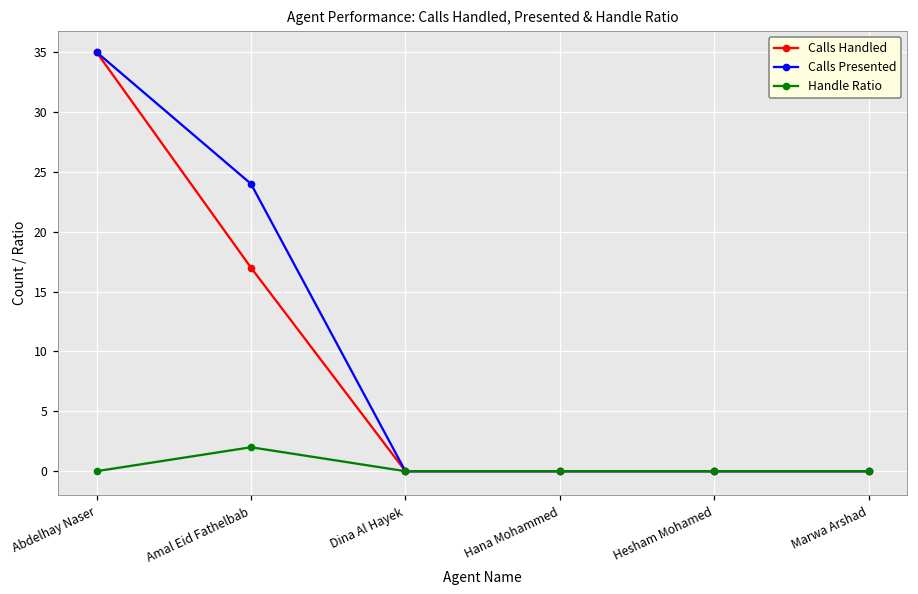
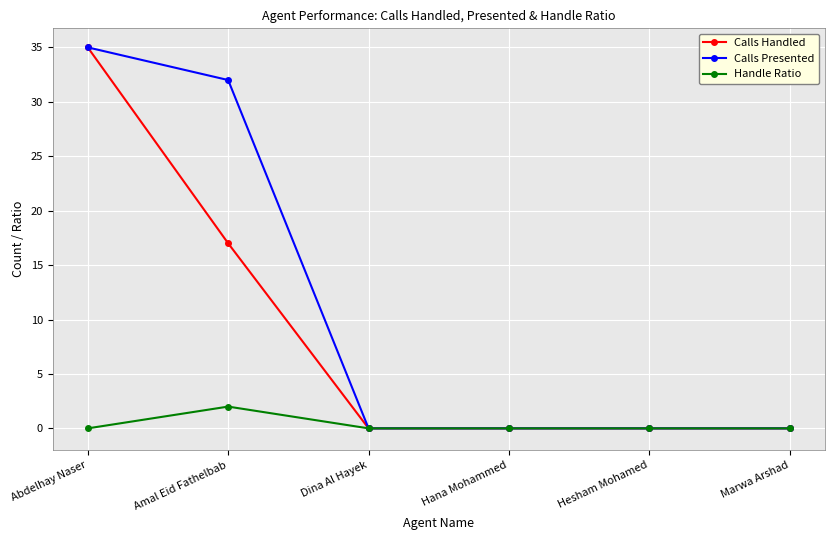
Calls Presented, Amal Eid Fathelbab: 24 -> 32
